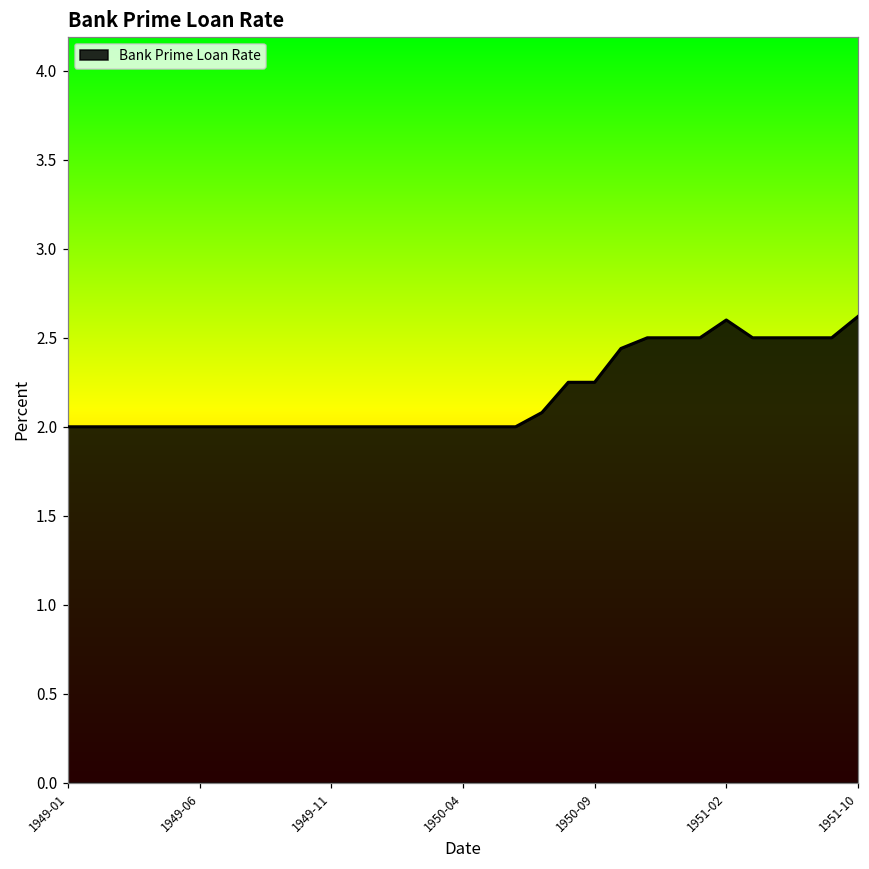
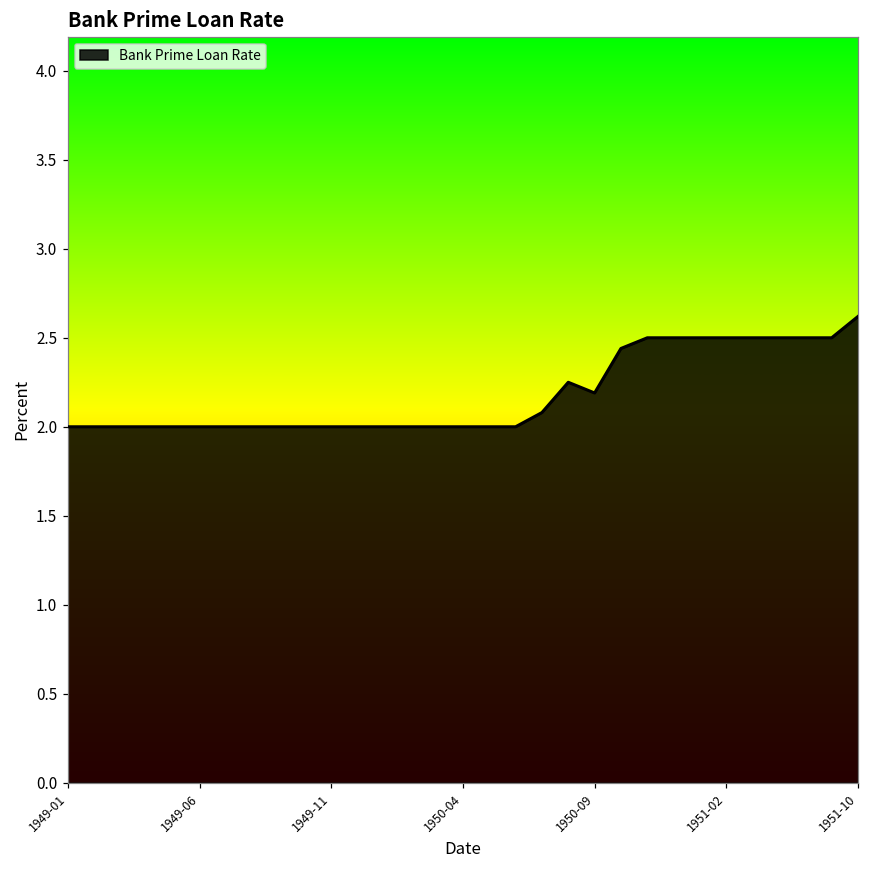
1950-09: 2.25 -> 2.19
1951-02: 2.6 -> 2.5
